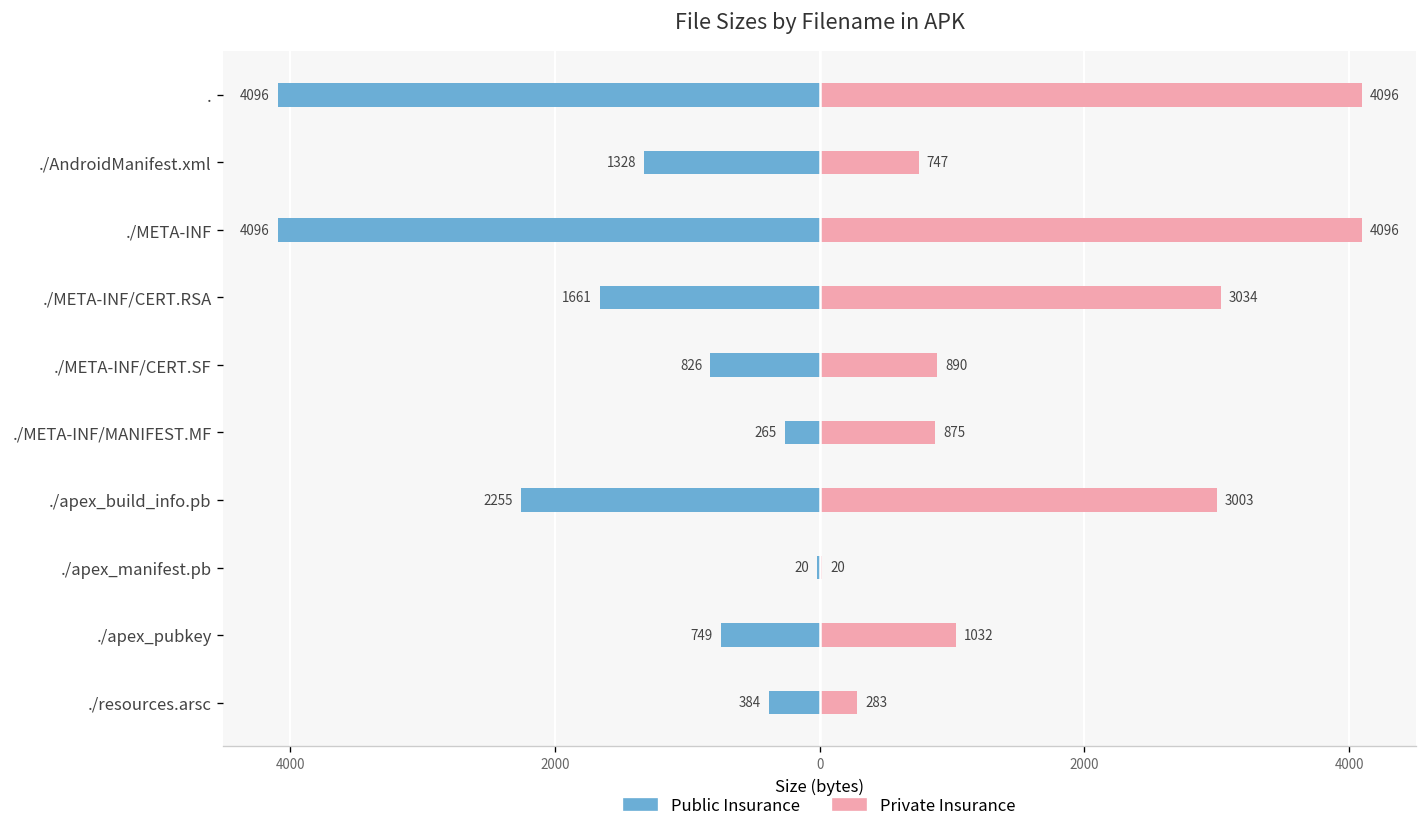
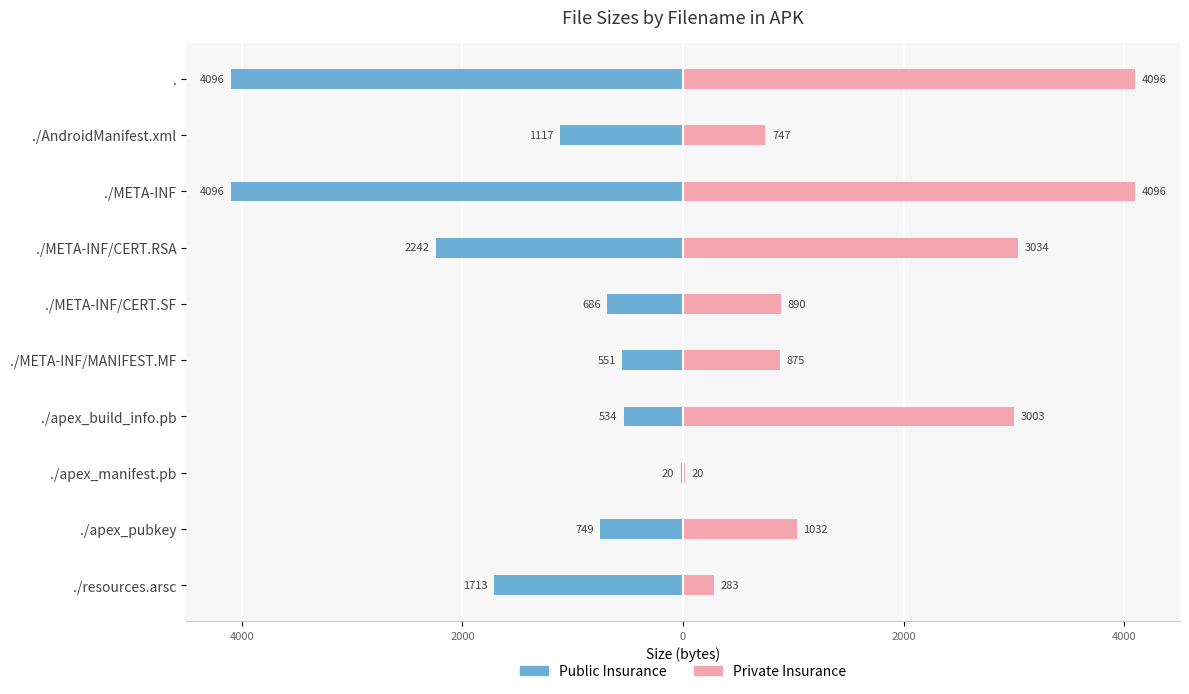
Public Insurance, ./AndroidManifest.xml: 1328 -> 1117
Public Insurance, ./META-INF/CERT.RSA: 1661 -> 2242
Public Insurance, ./META-INF/CERT.SF: 826 -> 686
Public Insurance, ./META-INF/MANIFEST.MF: 265 -> 551
Public Insurance, ./apex_build_info.pb: 2255 -> 534
Public Insurance, ./resources.arsc: 384 -> 1713
